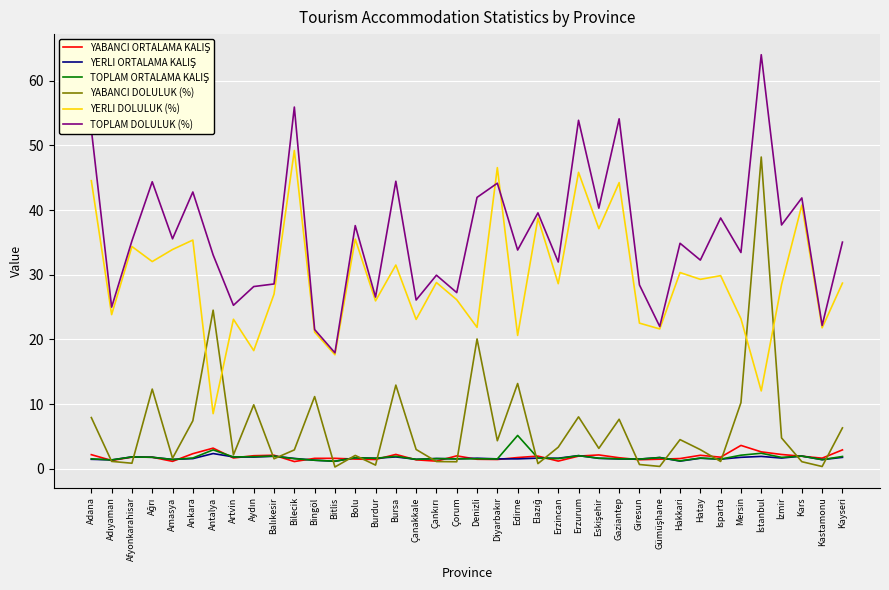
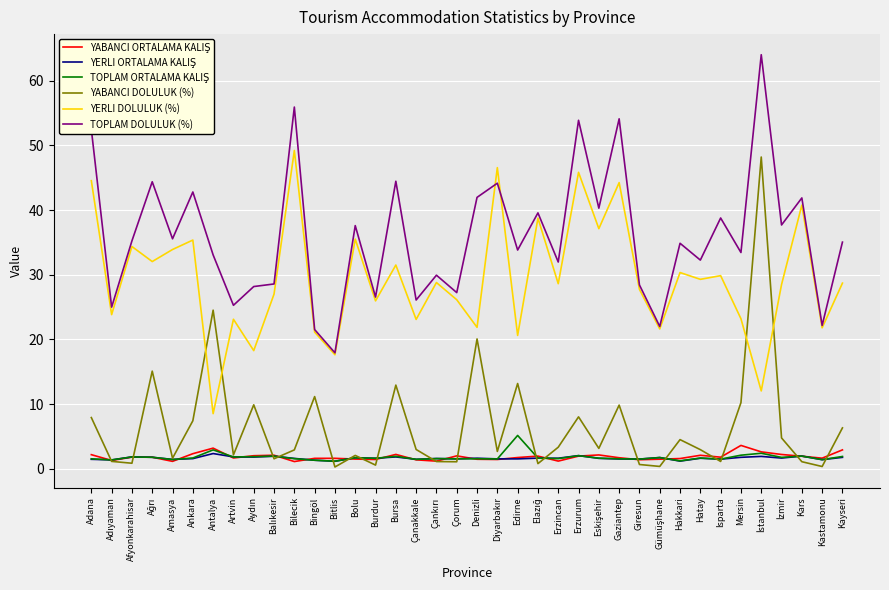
YABANCI DOLULUK (%), Ağrı: 12 -> 15
YABANCI DOLULUK (%), Diyarbakır: 4 -> 3
YABANCI DOLULUK (%), Gaziantep: 8 -> 10
YERLI DOLULUK (%), Giresun: 23 -> 28
